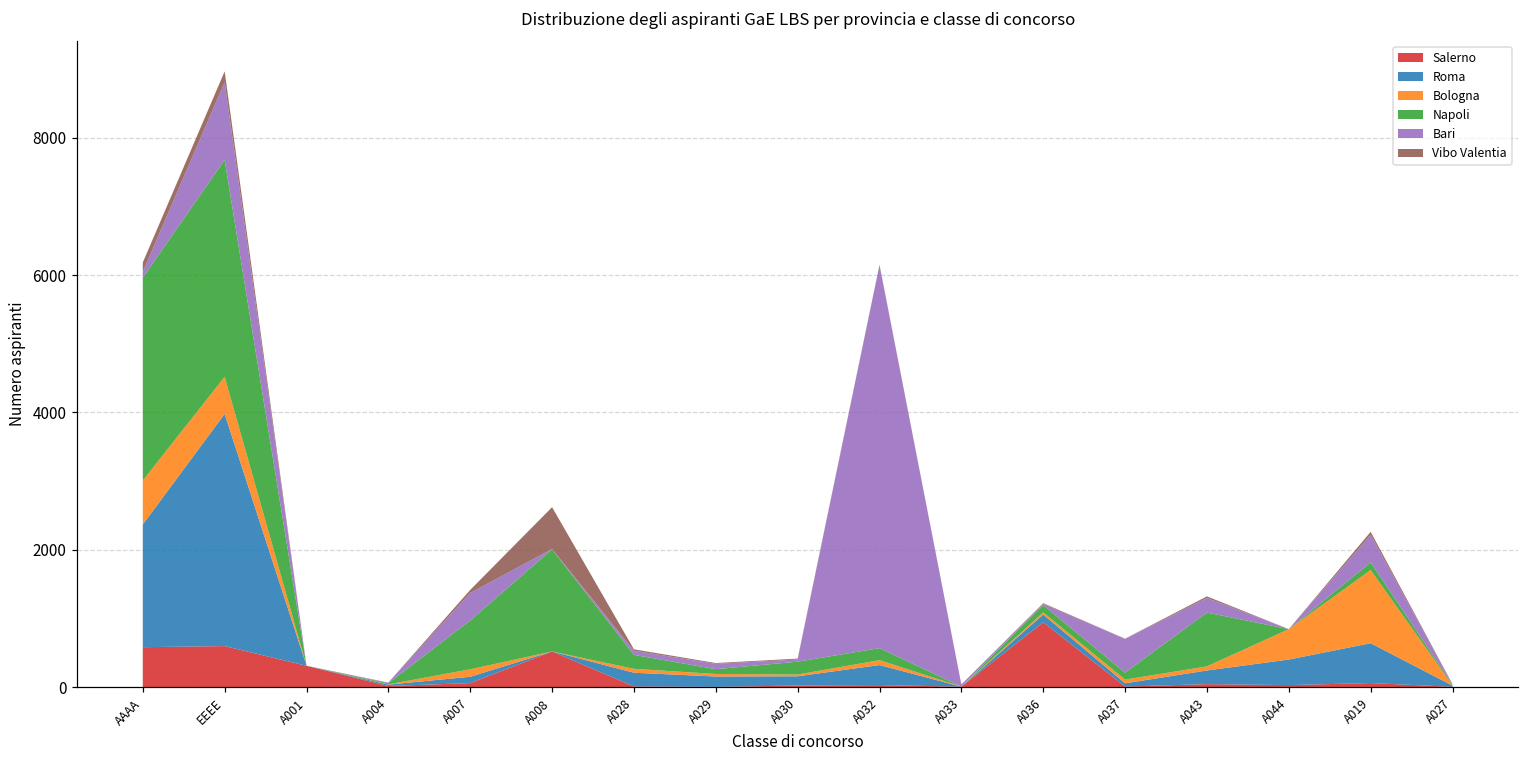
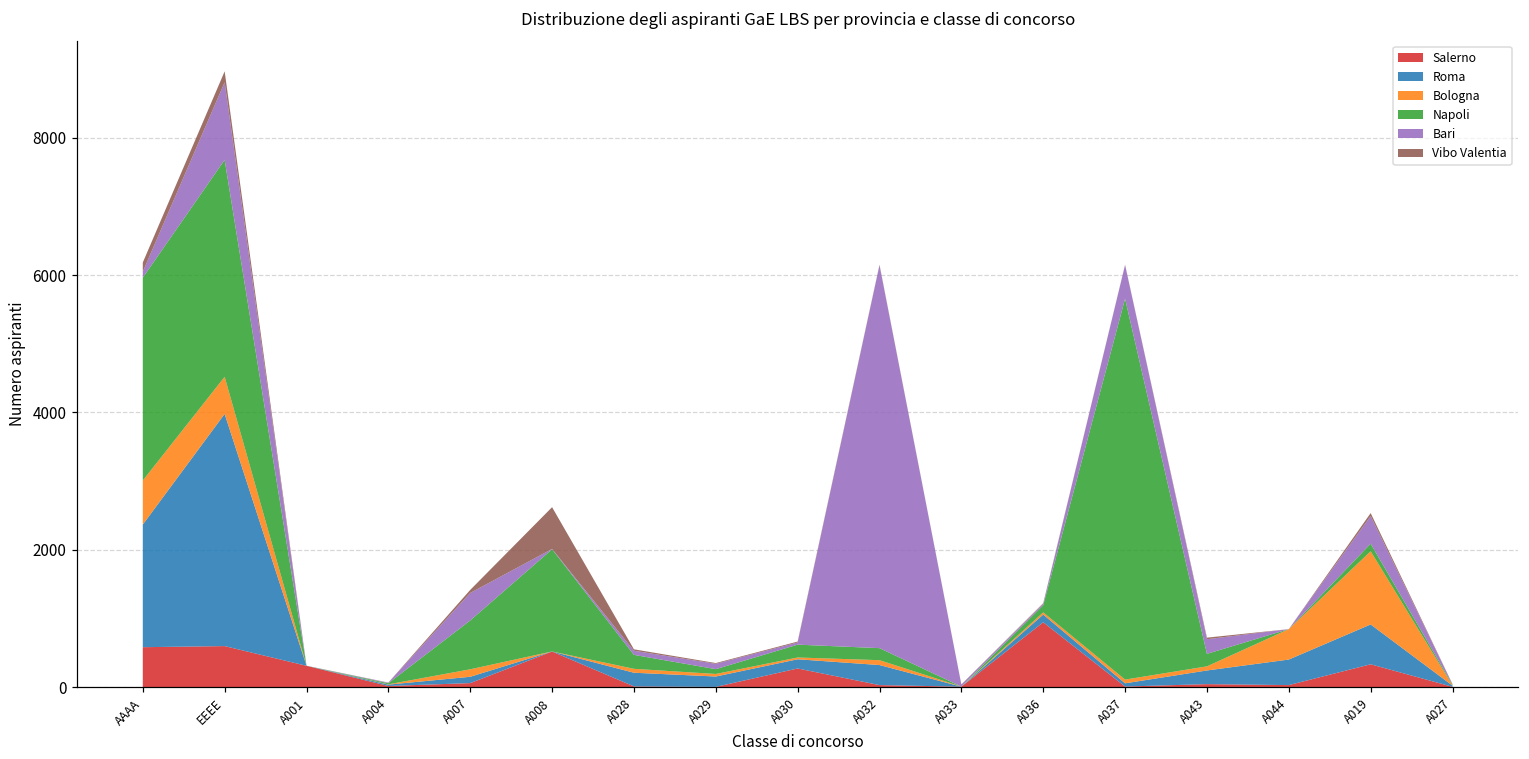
Salerno, A030: 0 -> 300
Napoli, A037: 100 -> 5500
Napoli, A043: 800 -> 200
Salerno, A019: 100 -> 300
